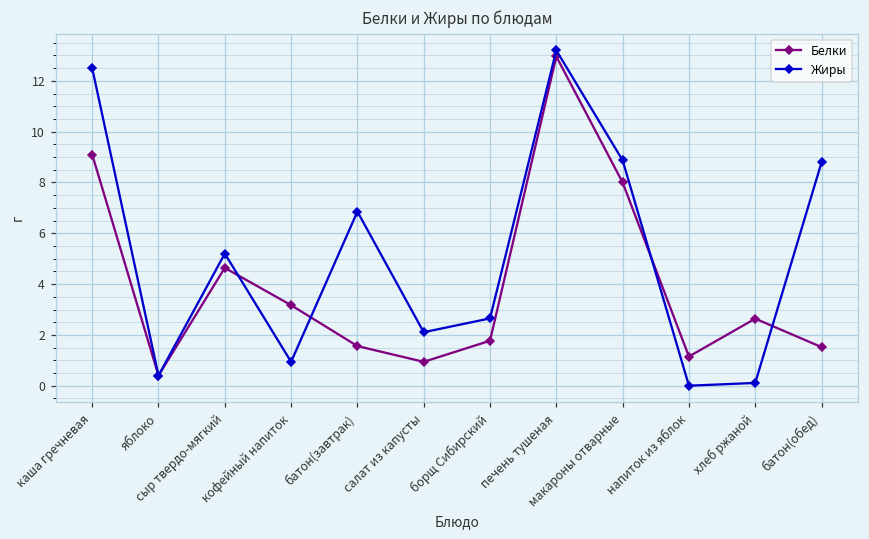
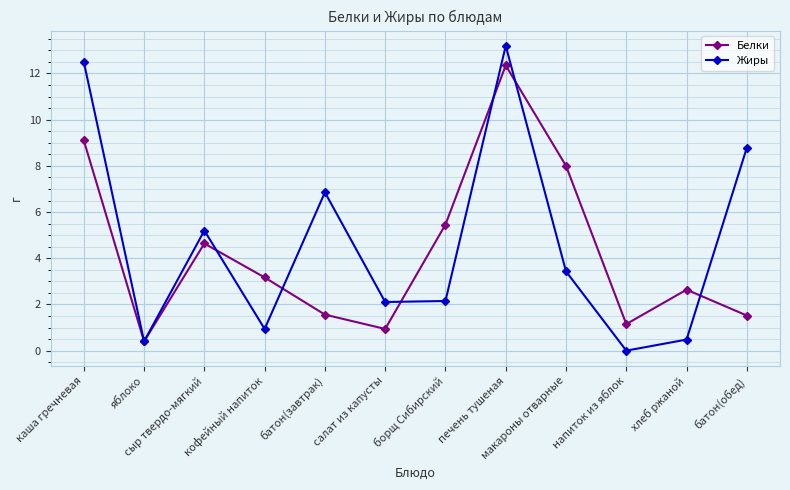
Белки, борщ Сибирский: 1.8 -> 5.5
Жиры, борщ Сибирский: 2.7 -> 2.2
Белки, печень тушеная: 13.0 -> 12.4
Жиры, макароны отварные: 8.9 -> 3.4
Жиры, хлеб ржаной: 0.1 -> 0.5
